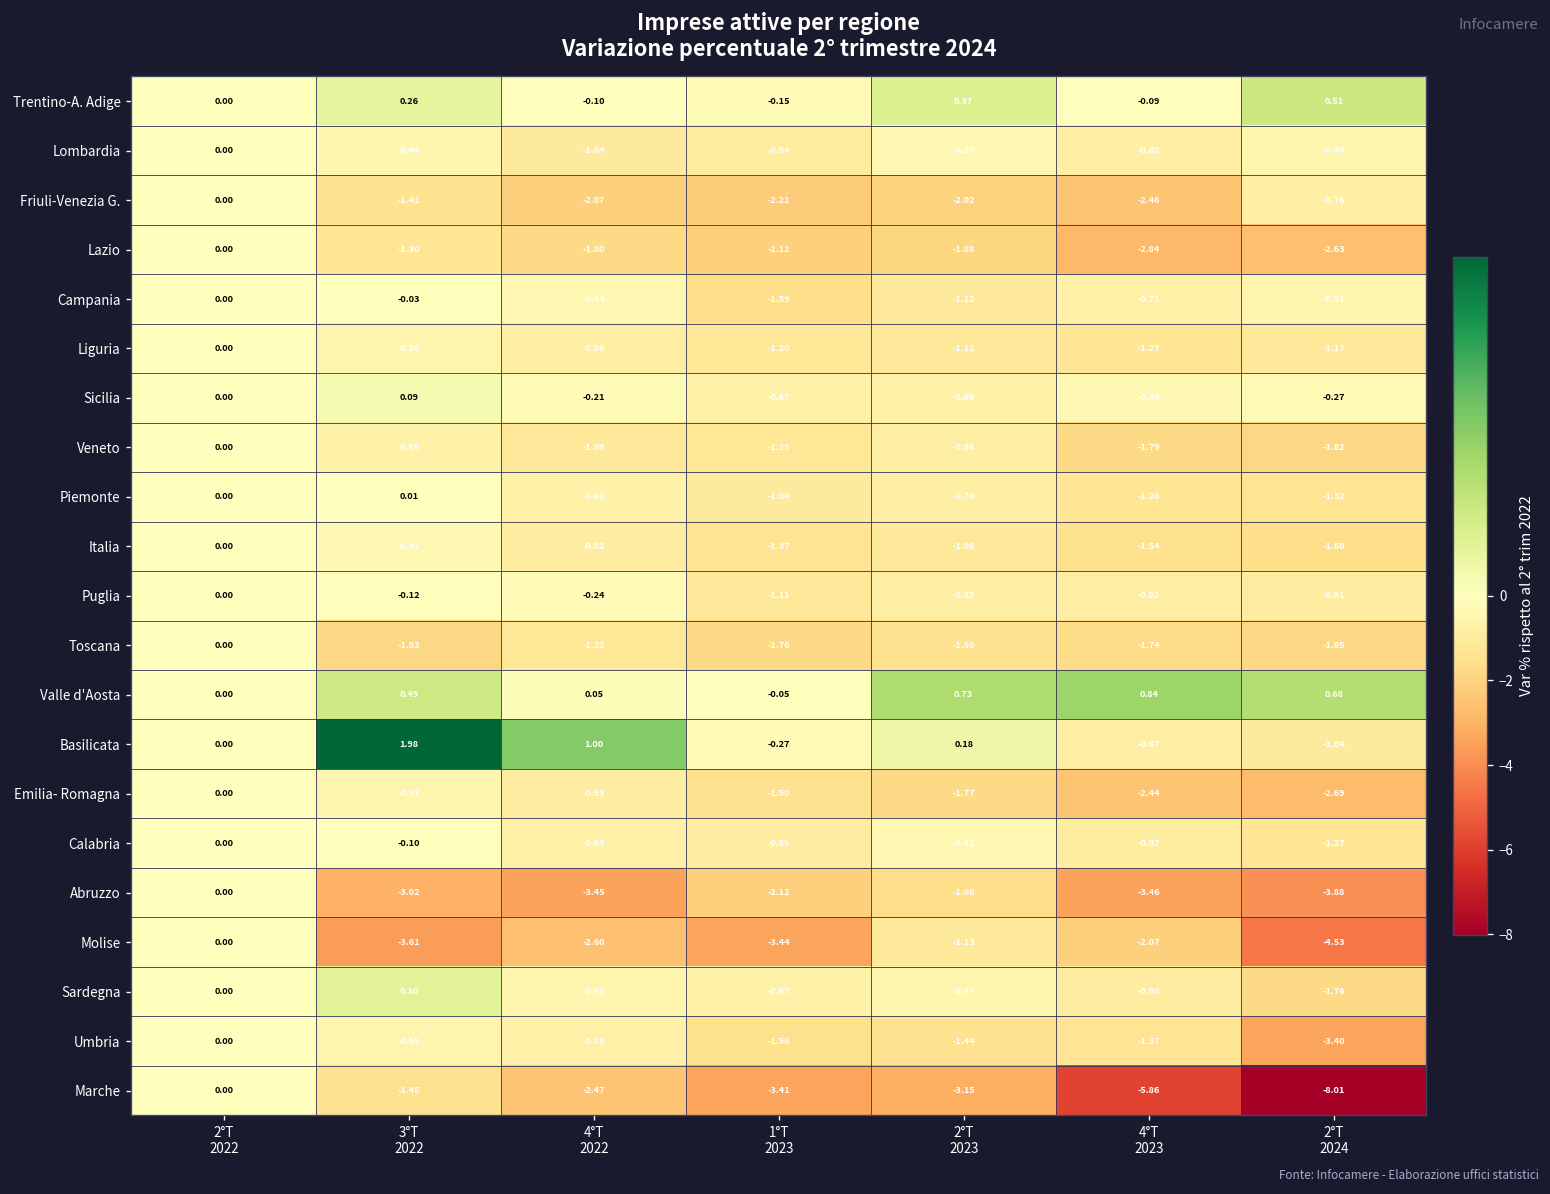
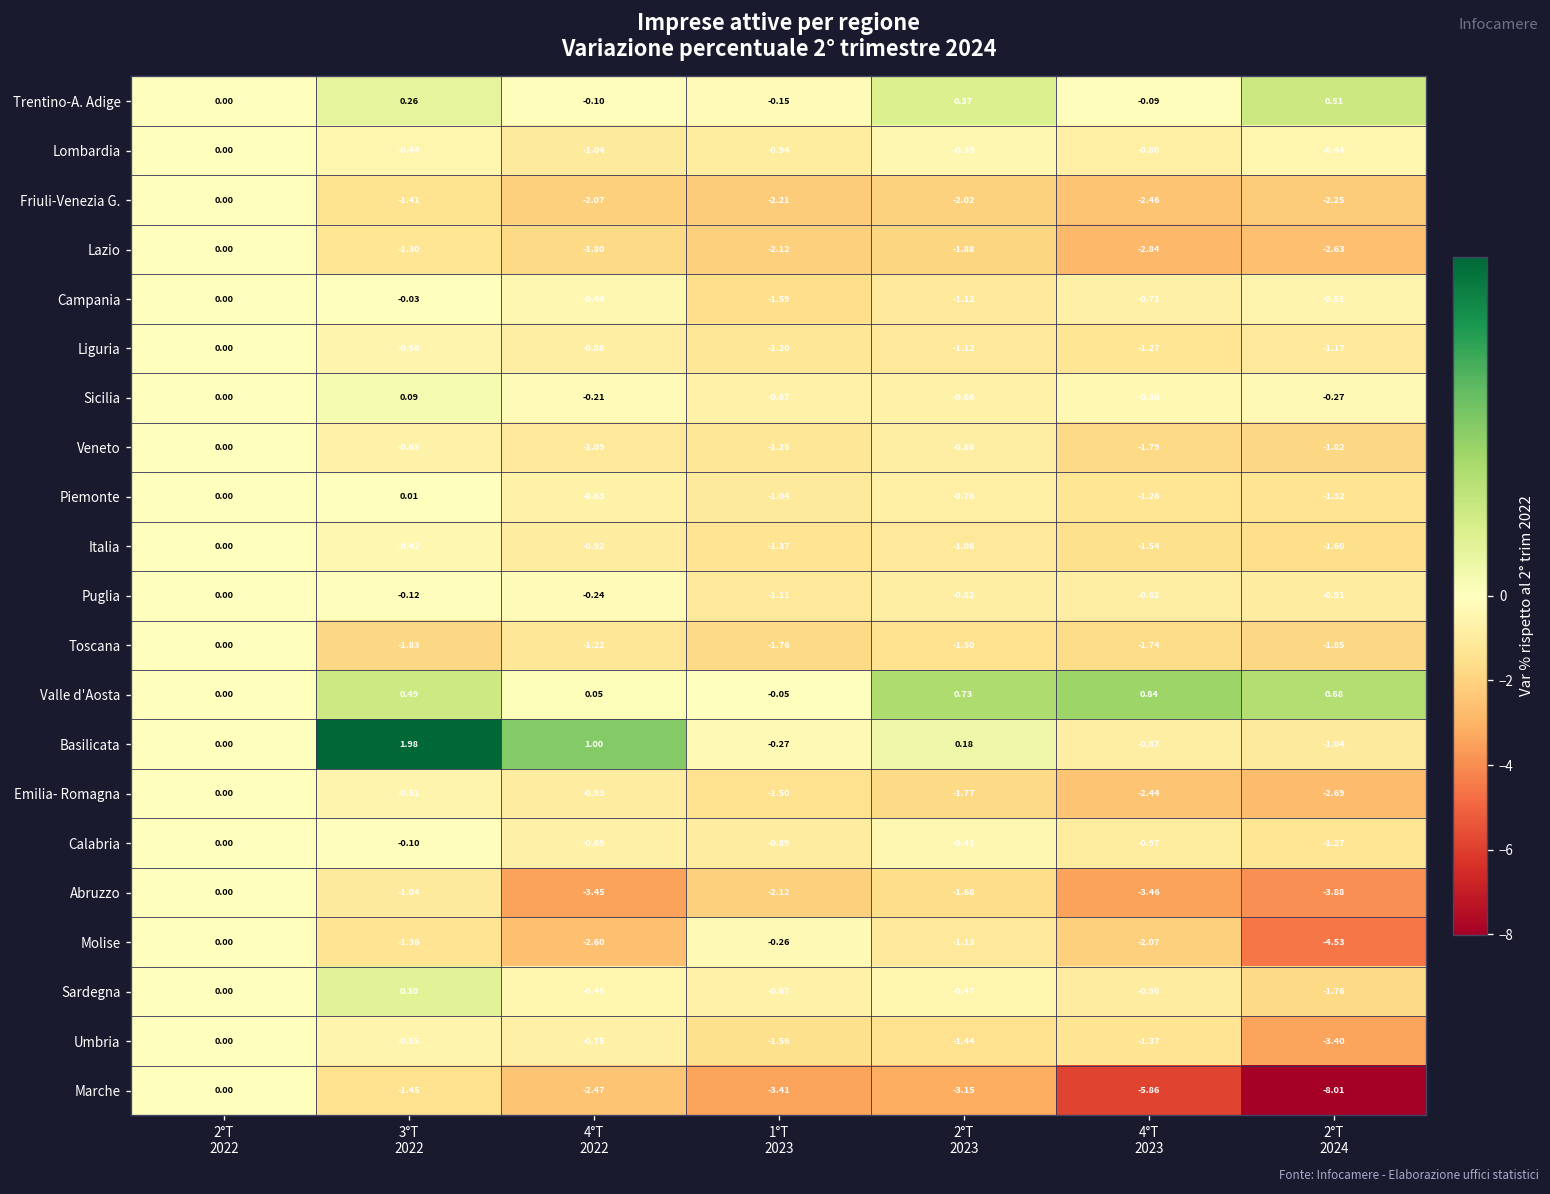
Friuli-Venezia G., 2°T 2024: -0.76 -> -2.25
Abruzzo, 3°T 2022: -3.02 -> -1.04
Molise, 3°T 2022: -3.61 -> -1.36
Molise, 1°T 2023: -3.44 -> -0.26
